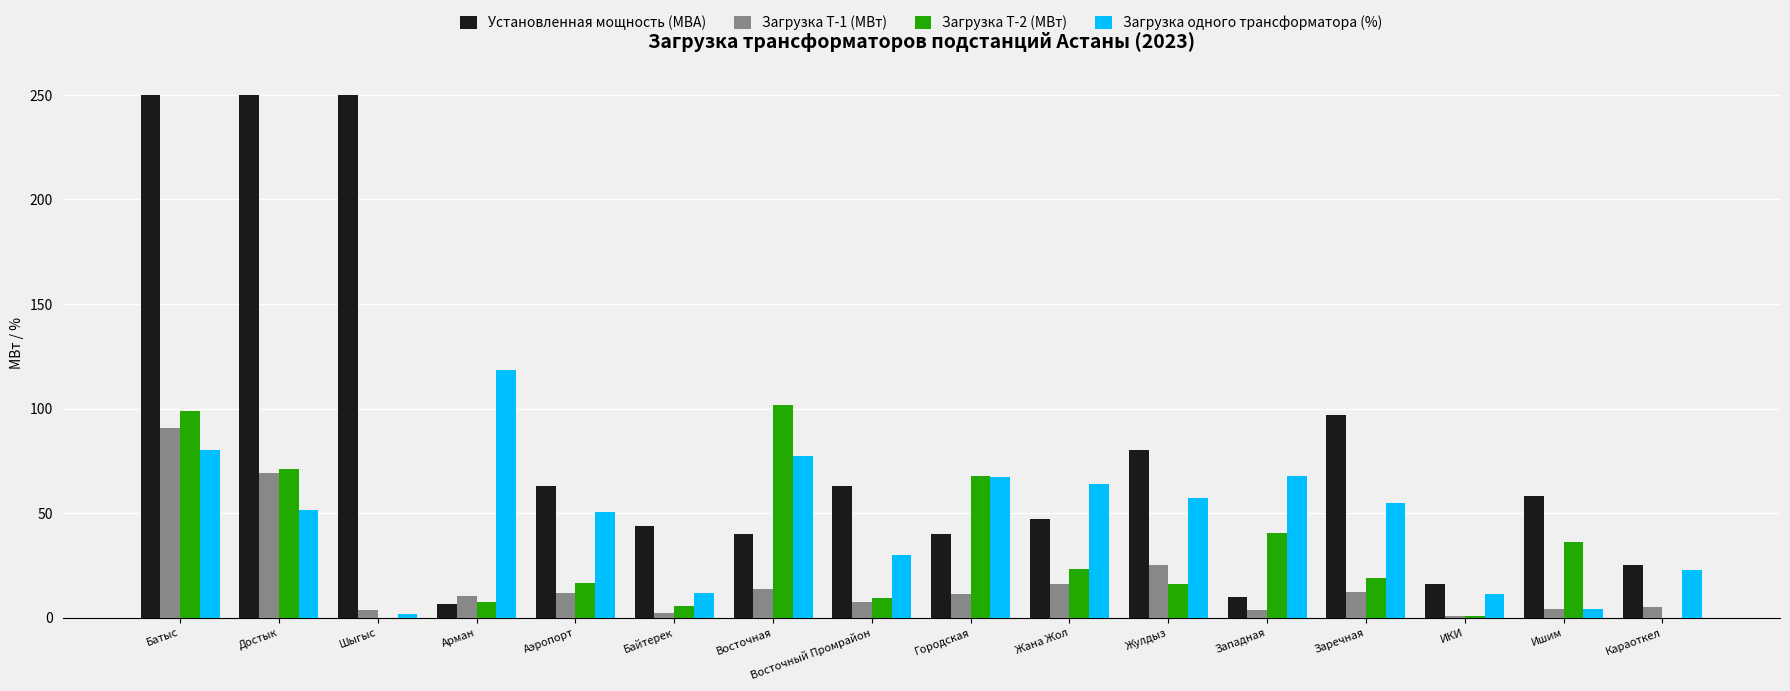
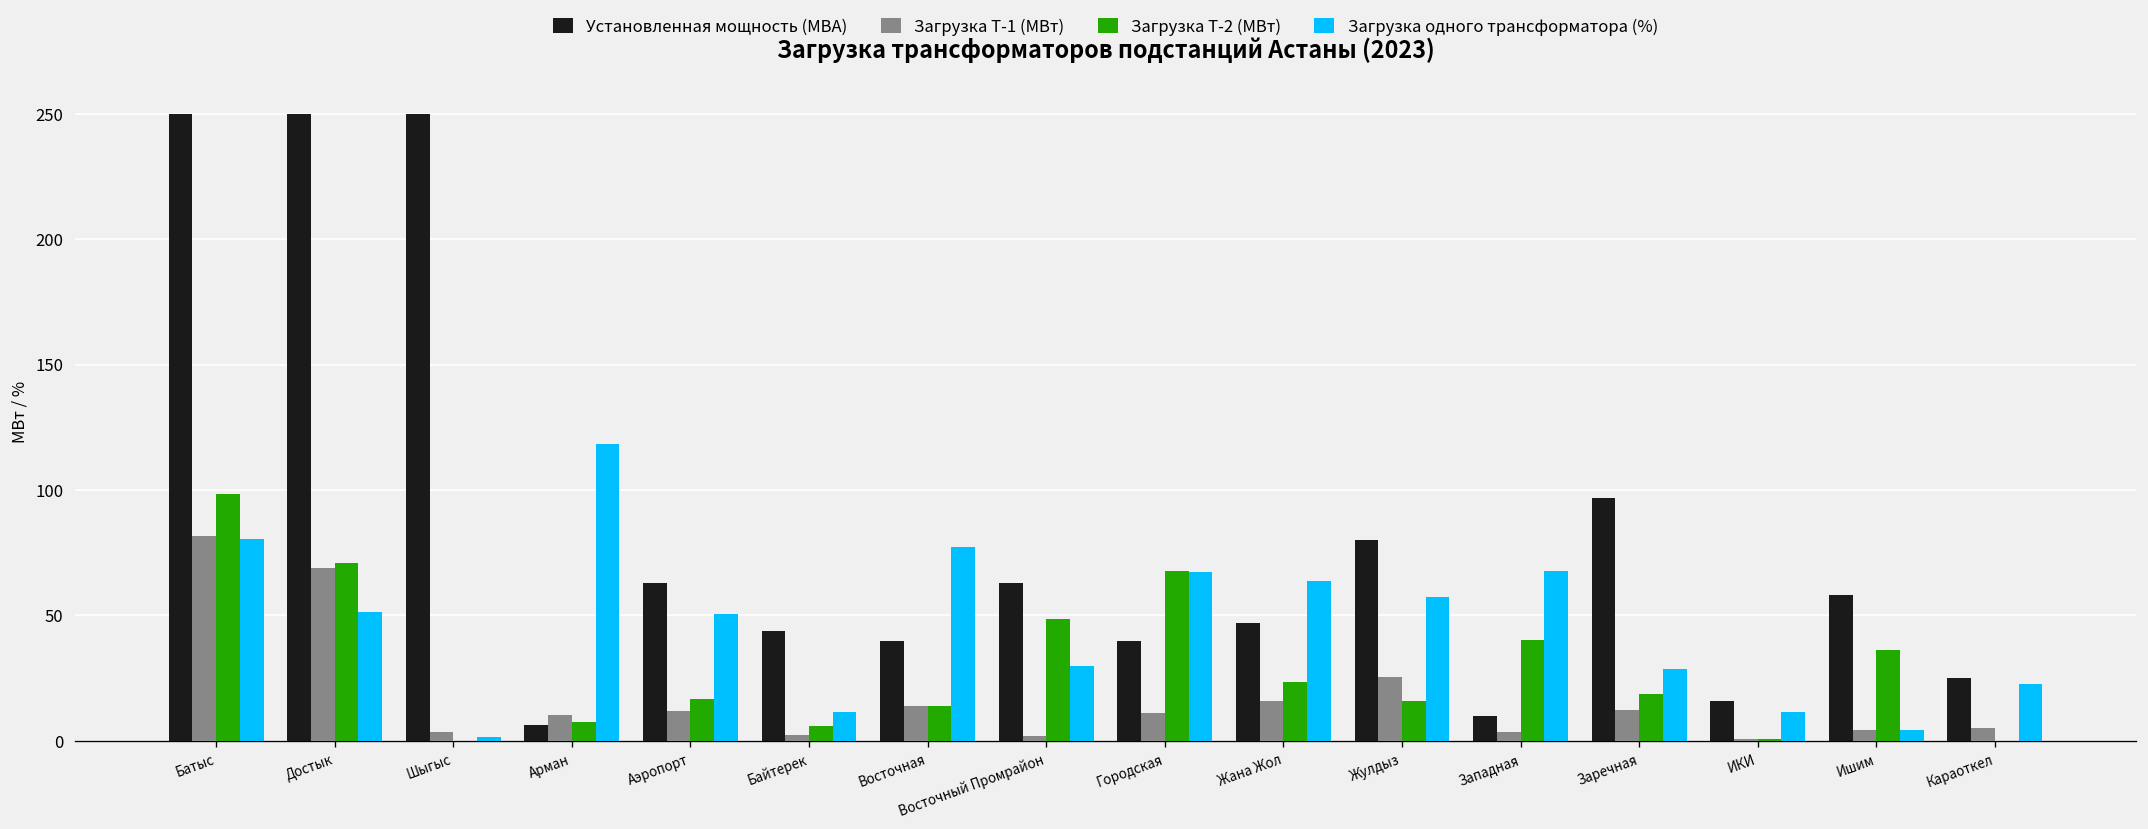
Загрузка Т-1 (МВт), Батыс: 91 -> 82
Загрузка Т-2 (МВт), Восточная: 102 -> 14
Загрузка Т-1 (МВт), Восточный Промрайон: 7 -> 2
Загрузка Т-2 (МВт), Восточный Промрайон: 10 -> 49
Загрузка одного трансформатора (%), Заречная: 55 -> 29
